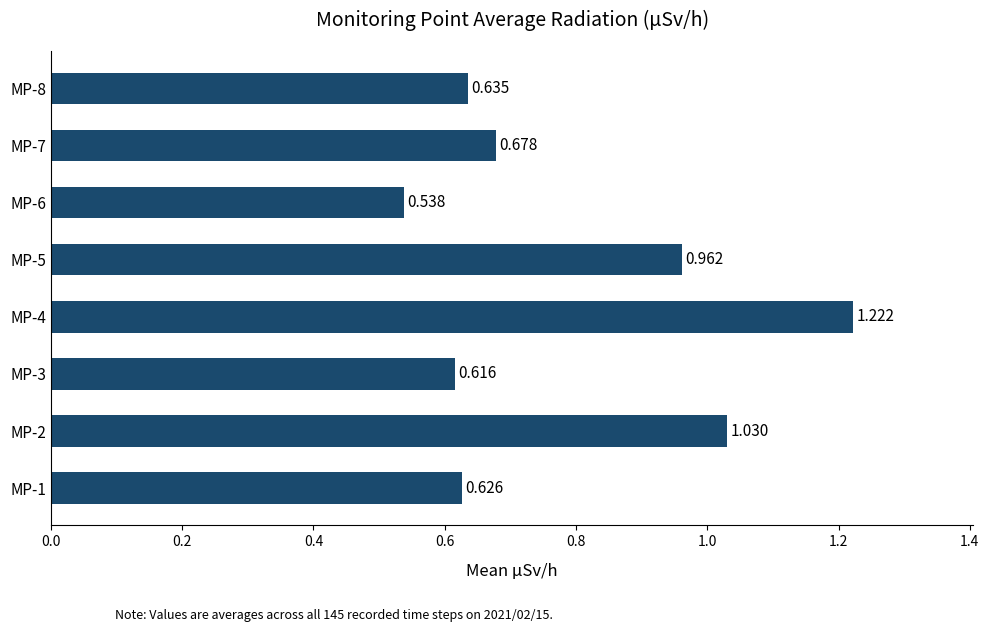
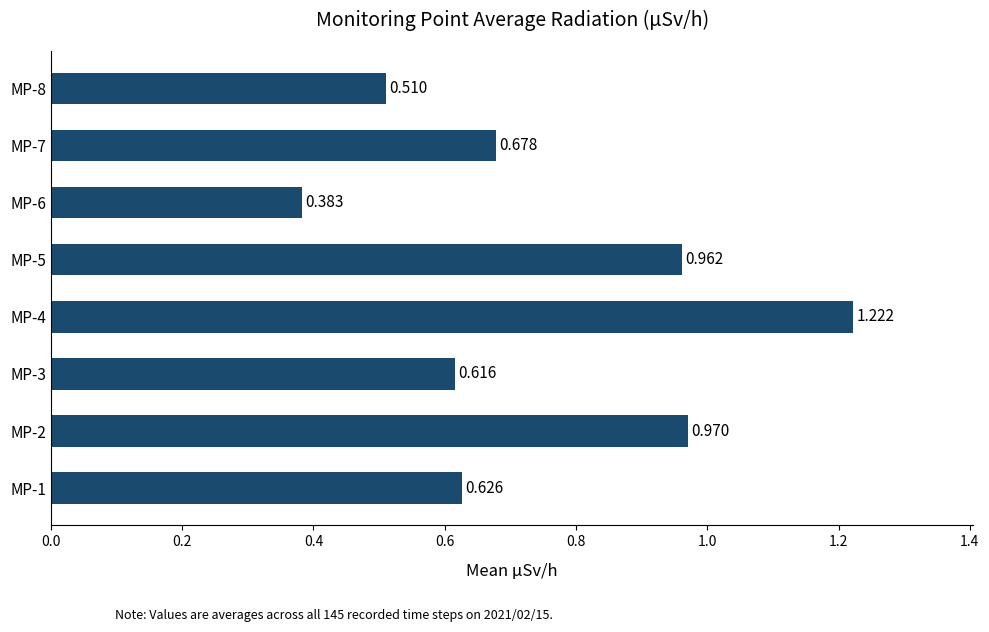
MP-8: 0.635 -> 0.510
MP-6: 0.538 -> 0.383
MP-2: 1.030 -> 0.970
